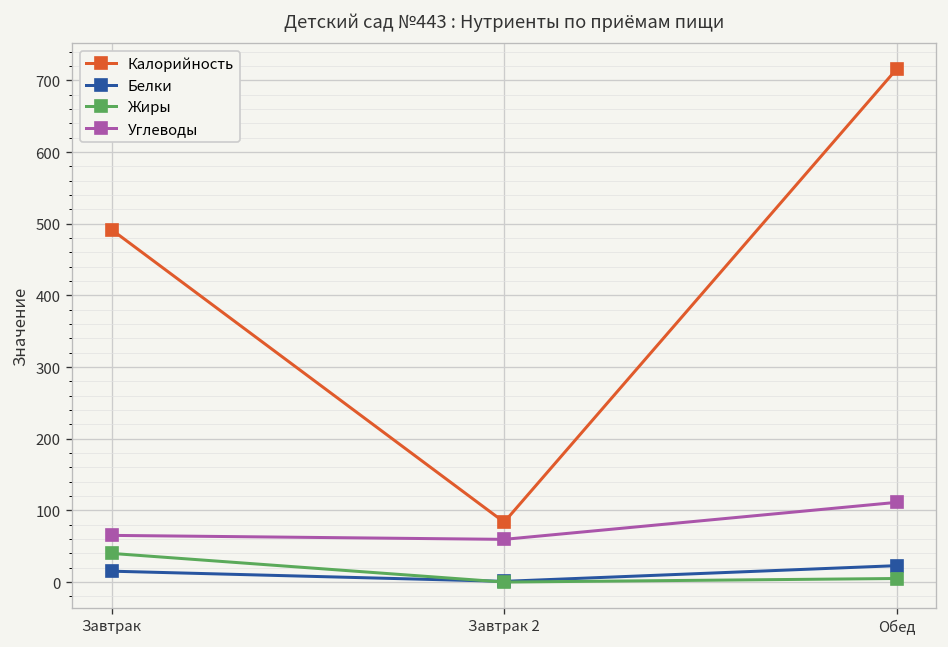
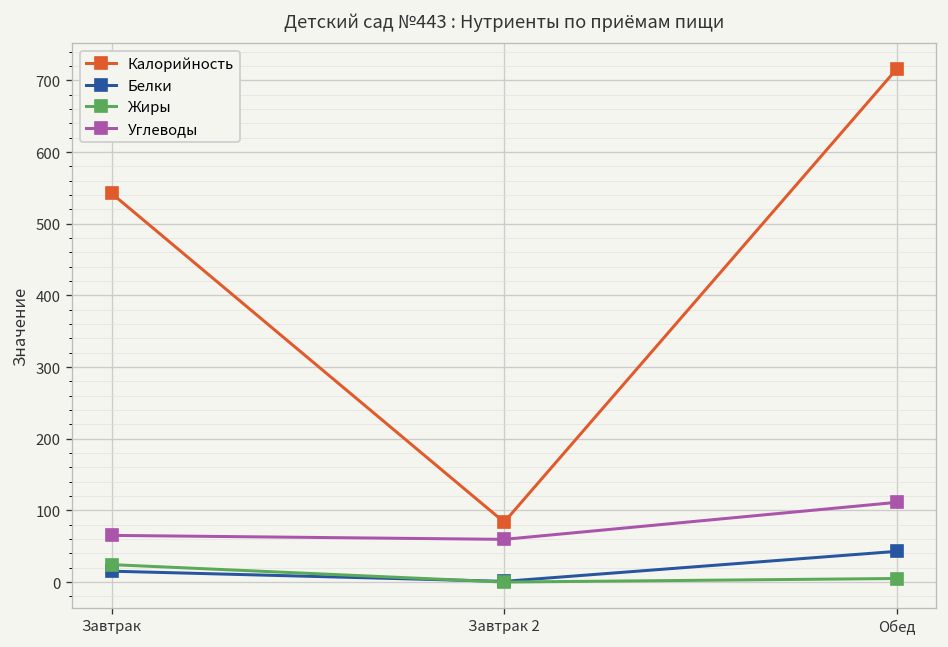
Калорийность, Завтрак: 490 -> 540
Жиры, Завтрак: 40 -> 20
Белки, Обед: 20 -> 40
